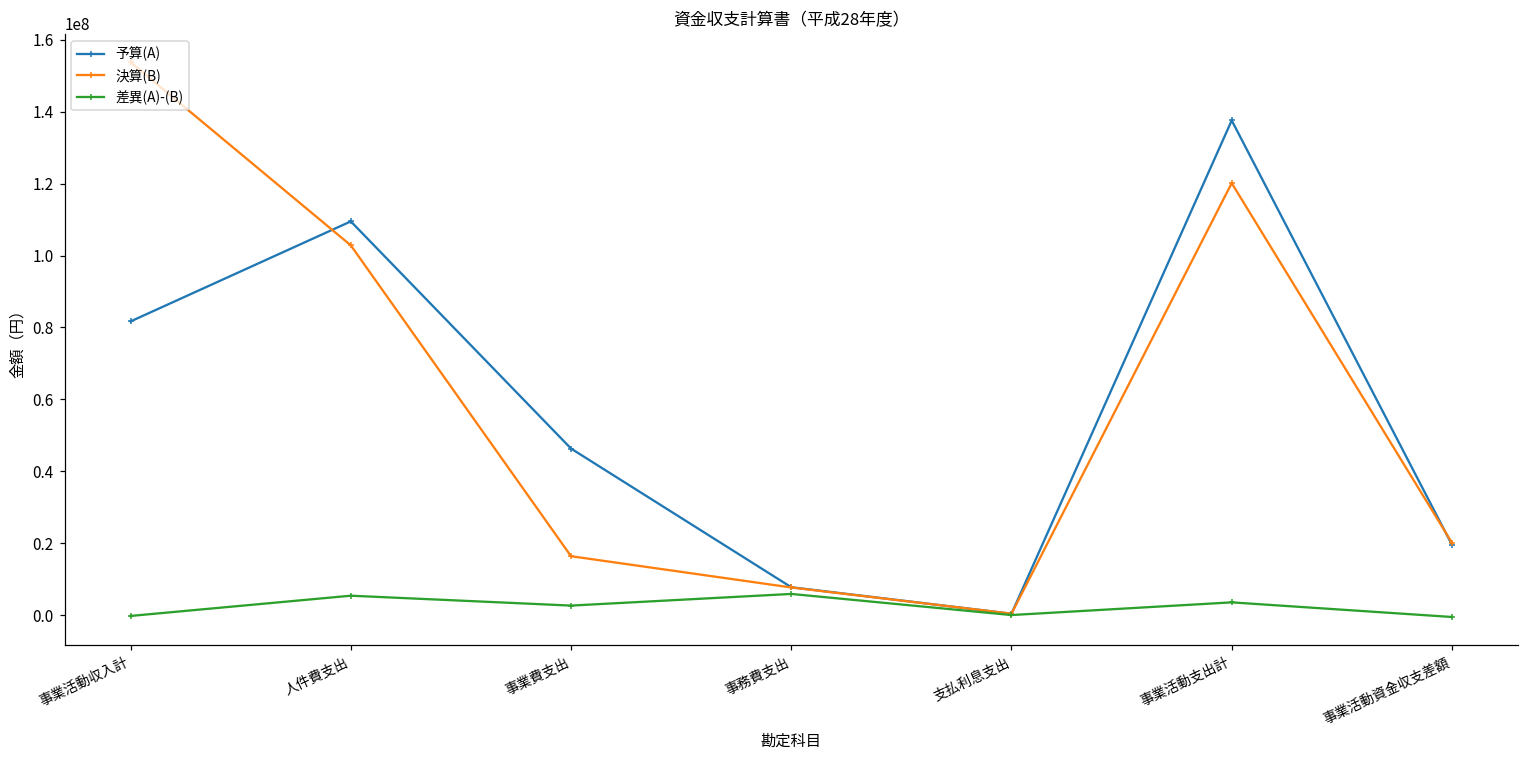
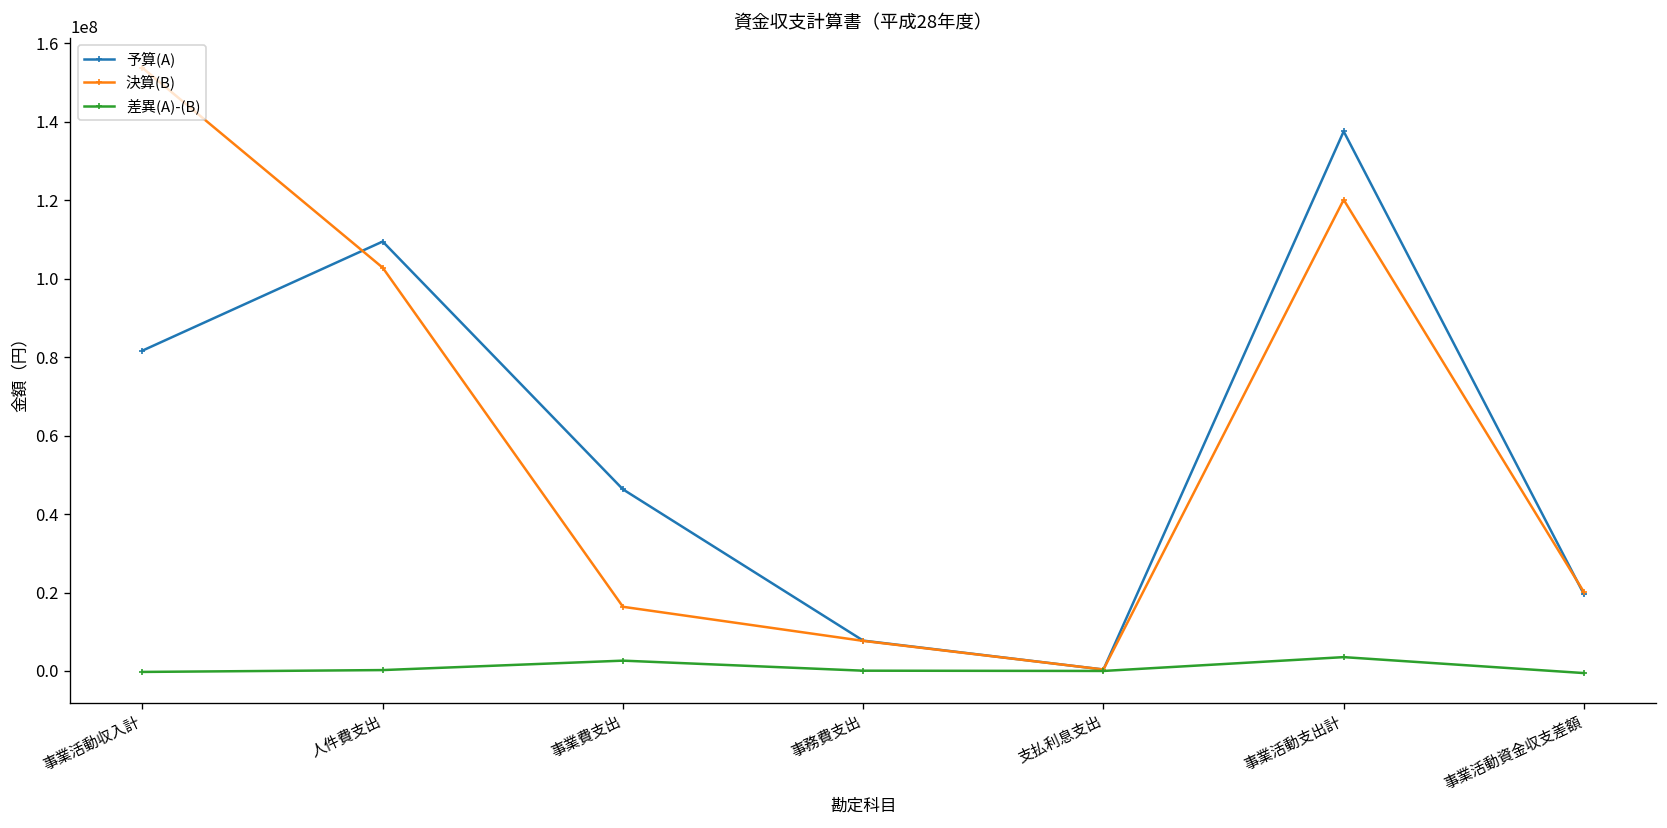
差異(A)-(B), 人件費支出: 5000000 -> 0
差異(A)-(B), 事務費支出: 6000000 -> 0
